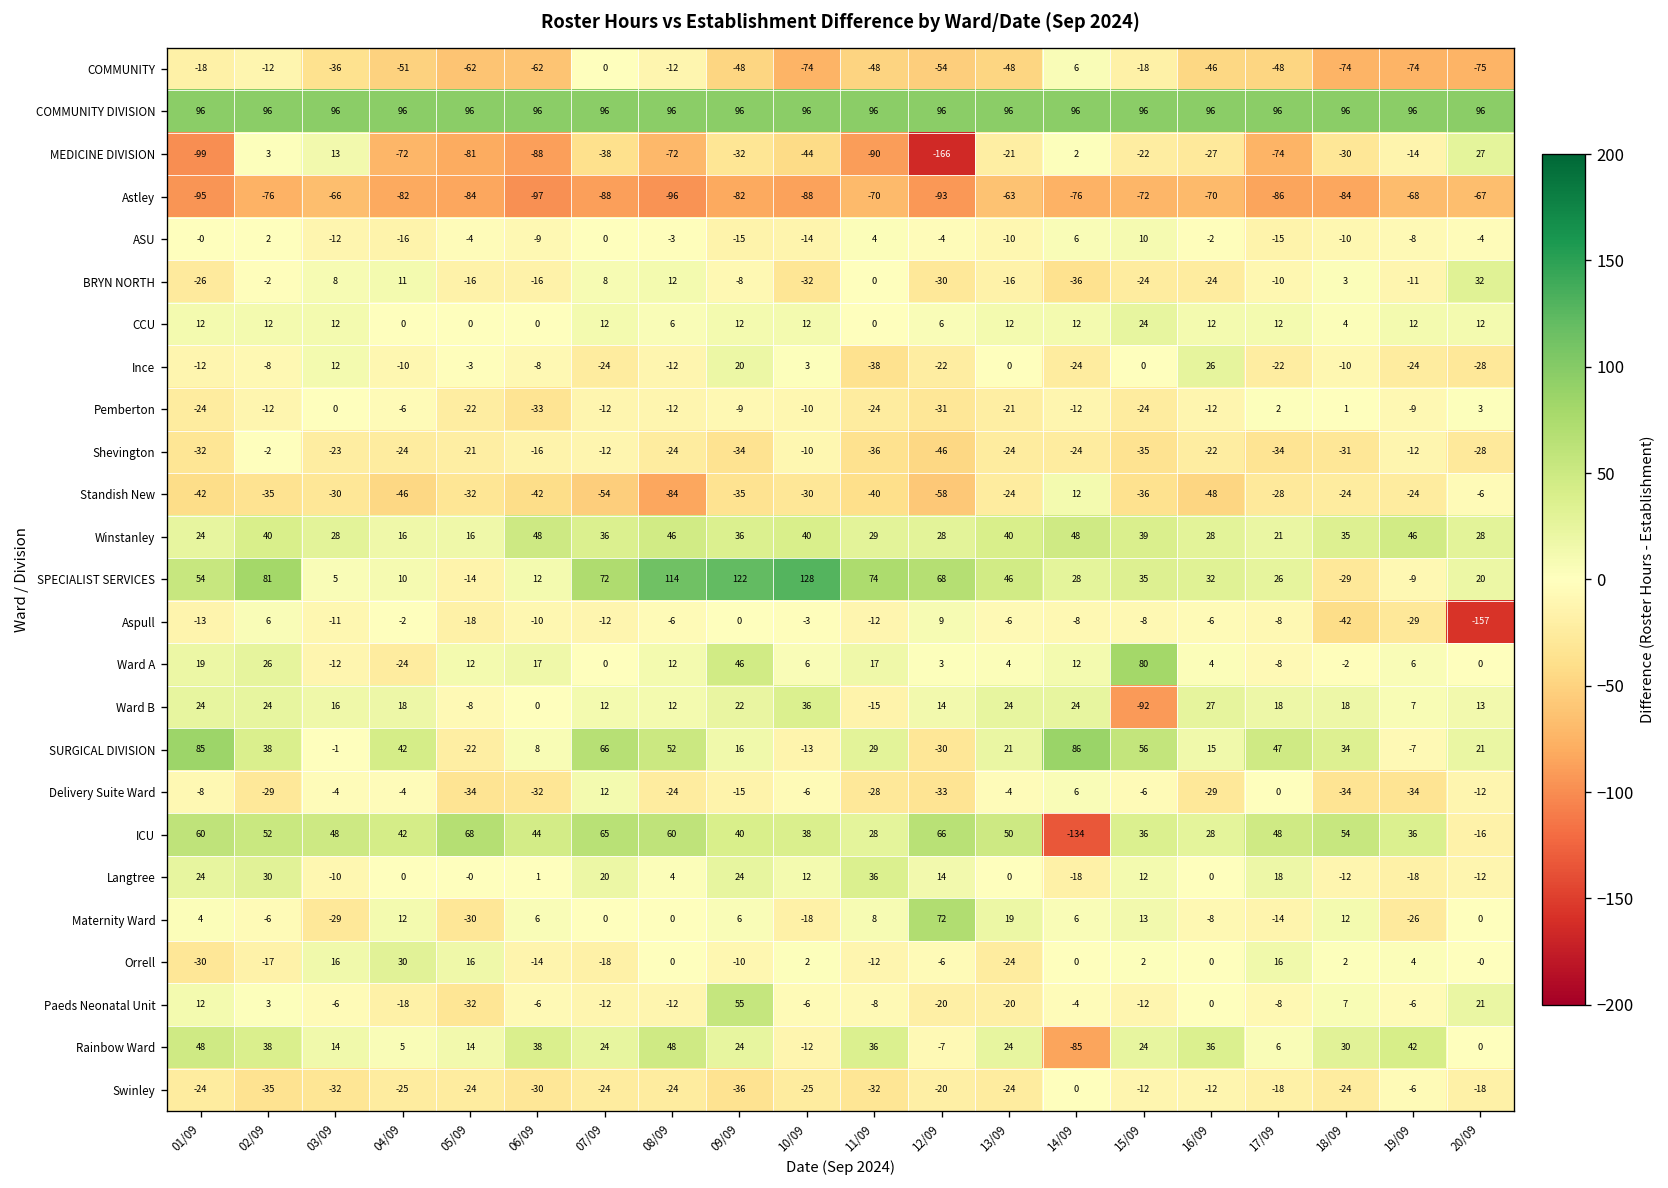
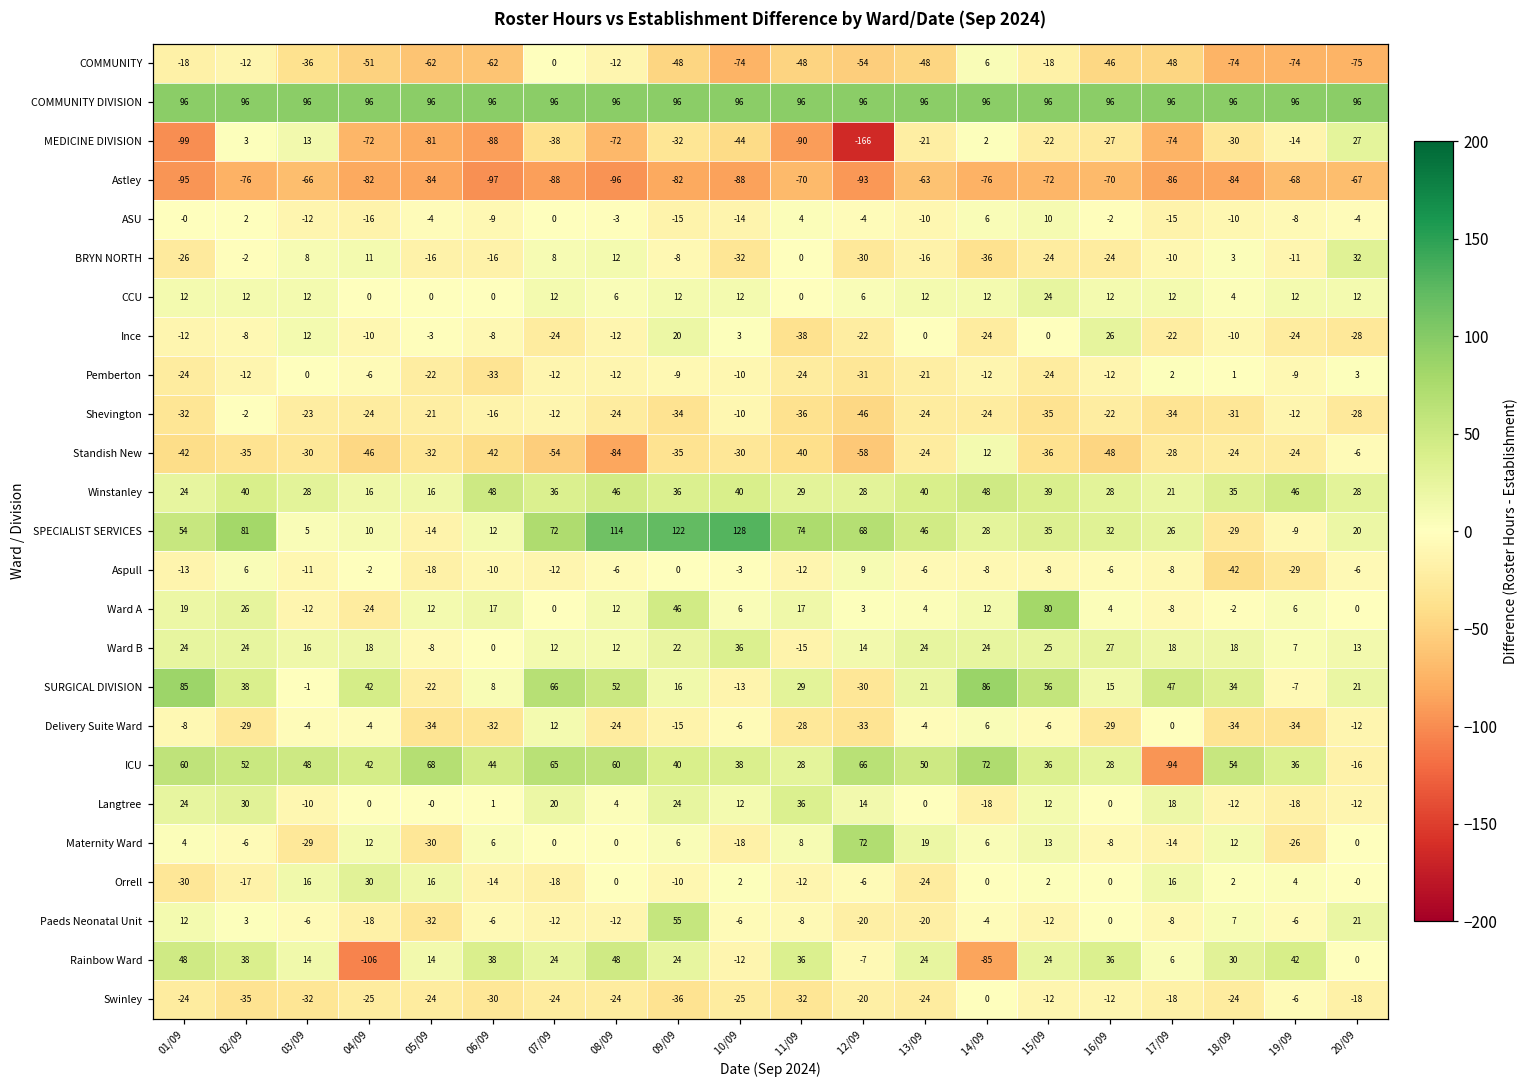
Aspull, 20/09: -157 -> -6
Ward B, 15/09: -92 -> 25
ICU, 14/09: -134 -> 72
ICU, 17/09: 48 -> -94
Rainbow Ward, 04/09: 5 -> -106
